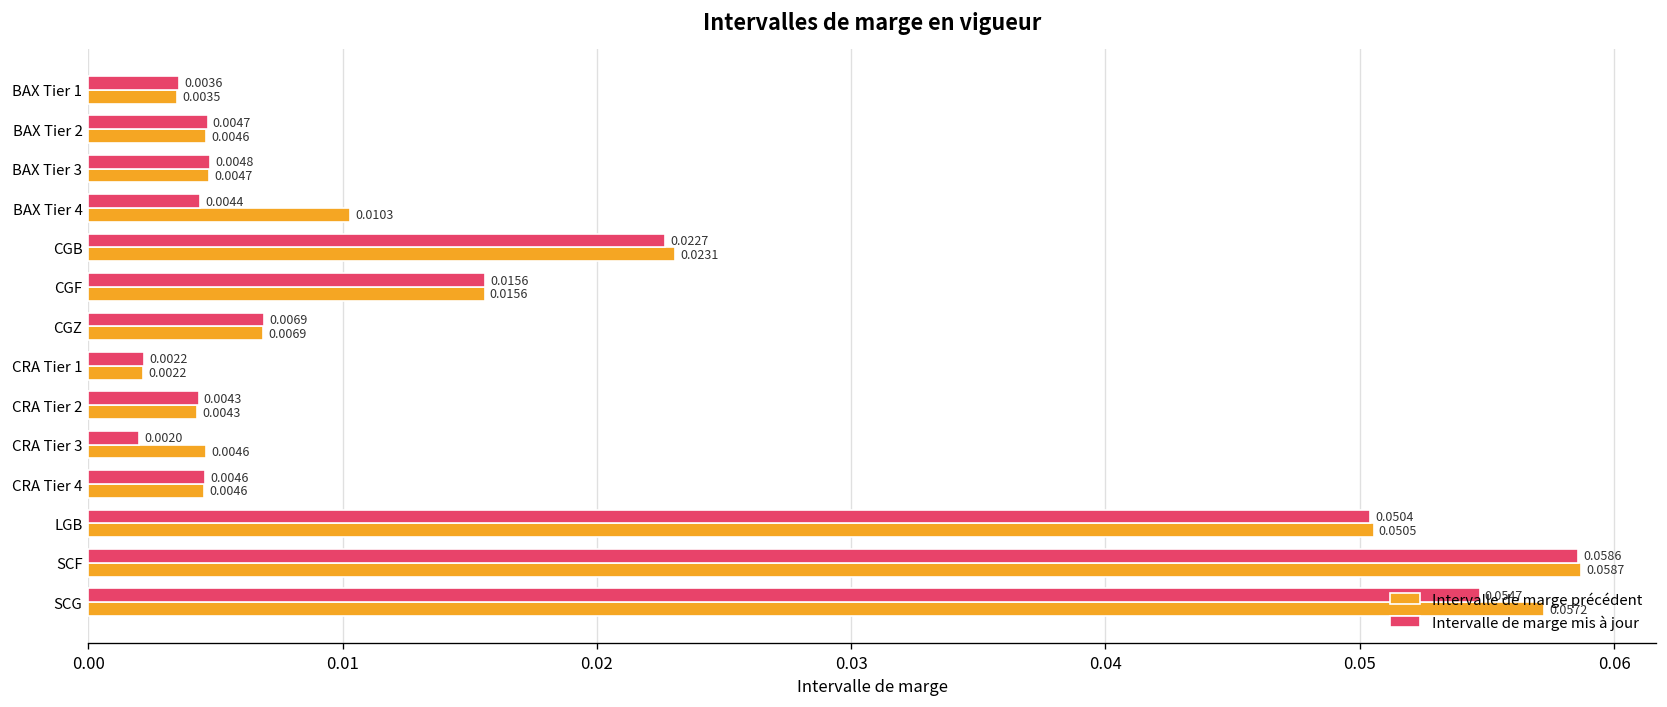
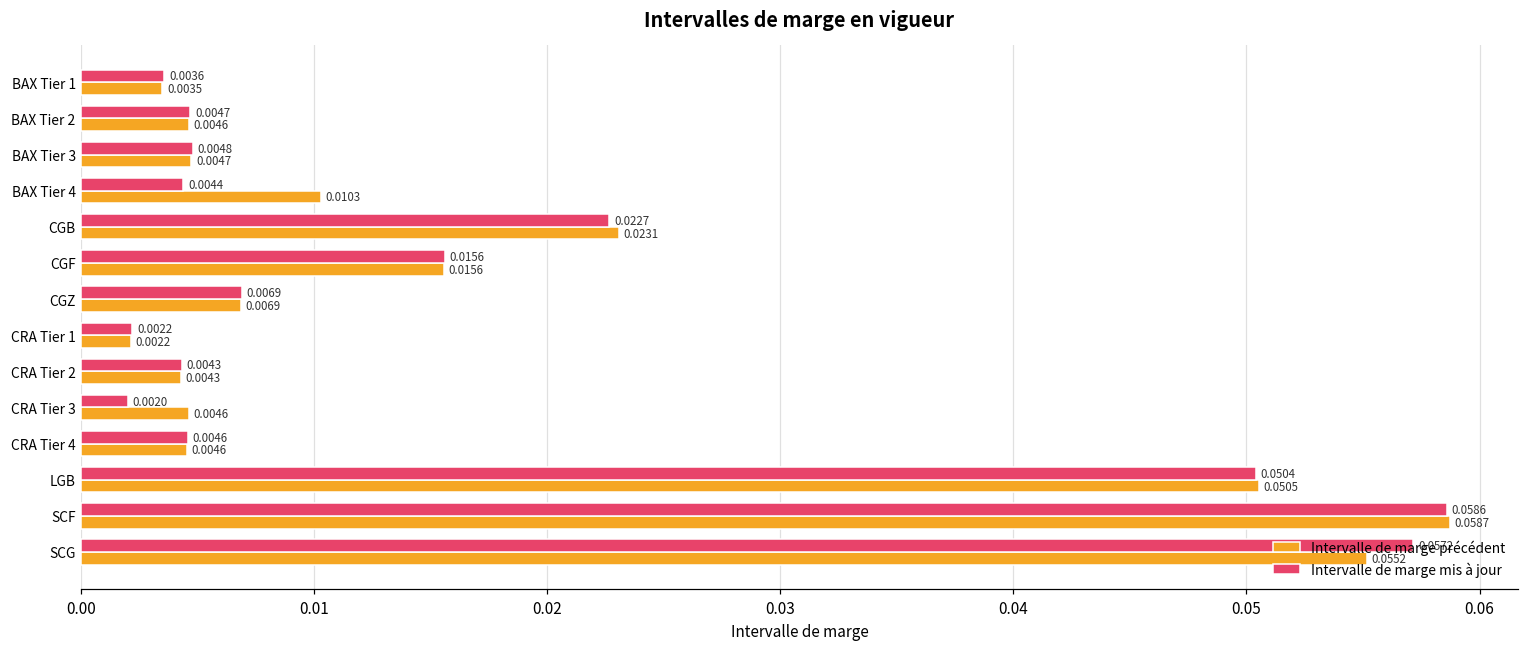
Intervalle de marge mis à jour, SCG: 0.0547 -> 0.0572
Intervalle de marge précédent, SCG: 0.0572 -> 0.0552
